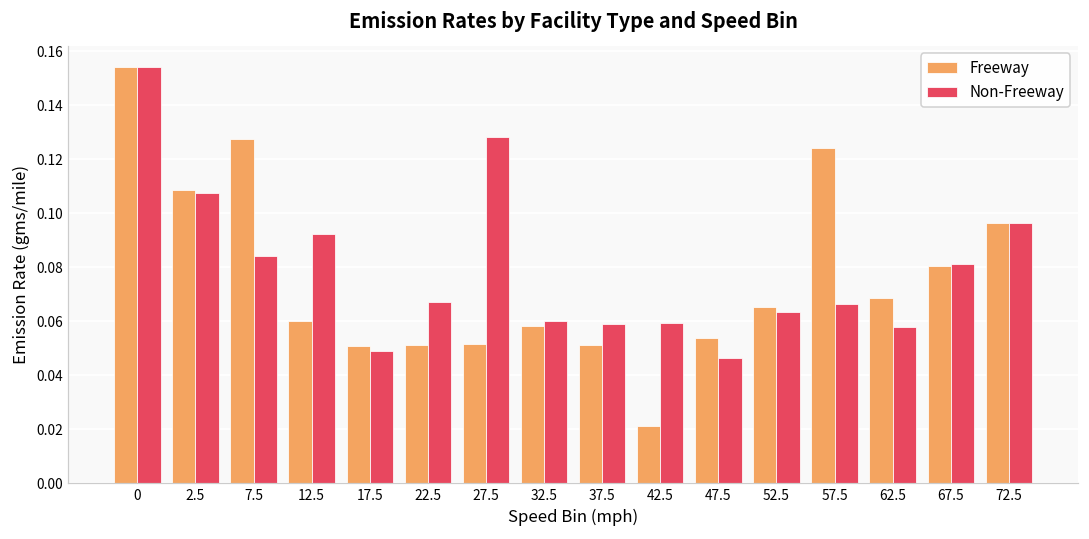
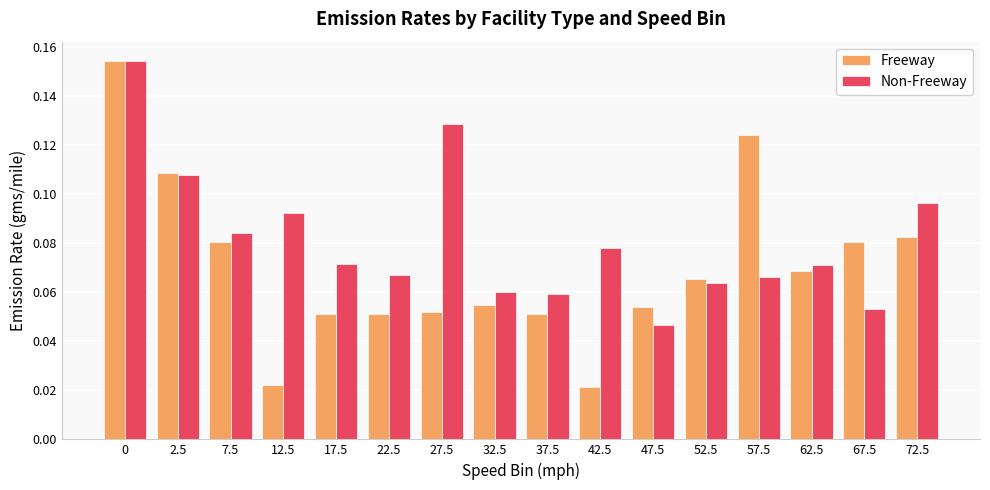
Freeway, 7.5: 0.128 -> 0.080
Freeway, 12.5: 0.060 -> 0.022
Non-Freeway, 17.5: 0.049 -> 0.072
Freeway, 32.5: 0.058 -> 0.055
Non-Freeway, 42.5: 0.059 -> 0.078
Non-Freeway, 62.5: 0.058 -> 0.071
Non-Freeway, 67.5: 0.081 -> 0.053
Freeway, 72.5: 0.096 -> 0.082
